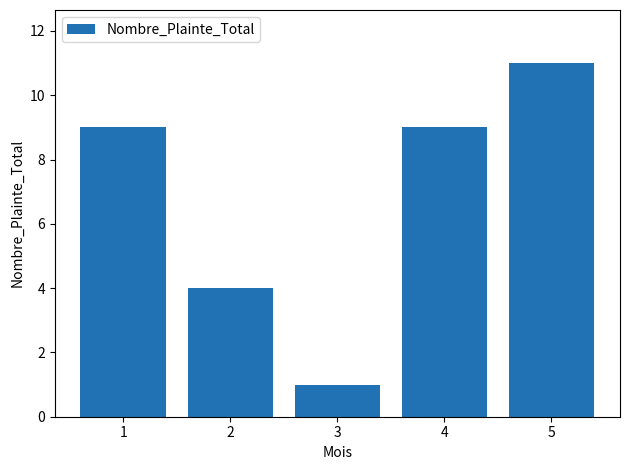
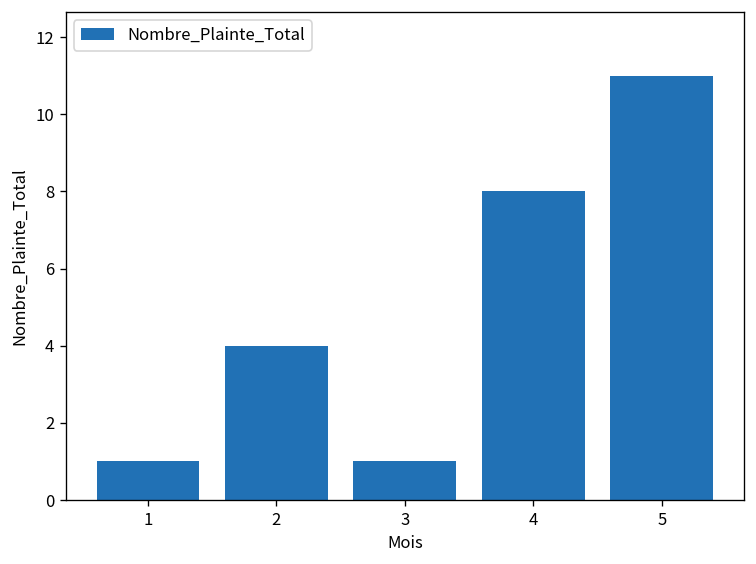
1: 9 -> 1
4: 9 -> 8
